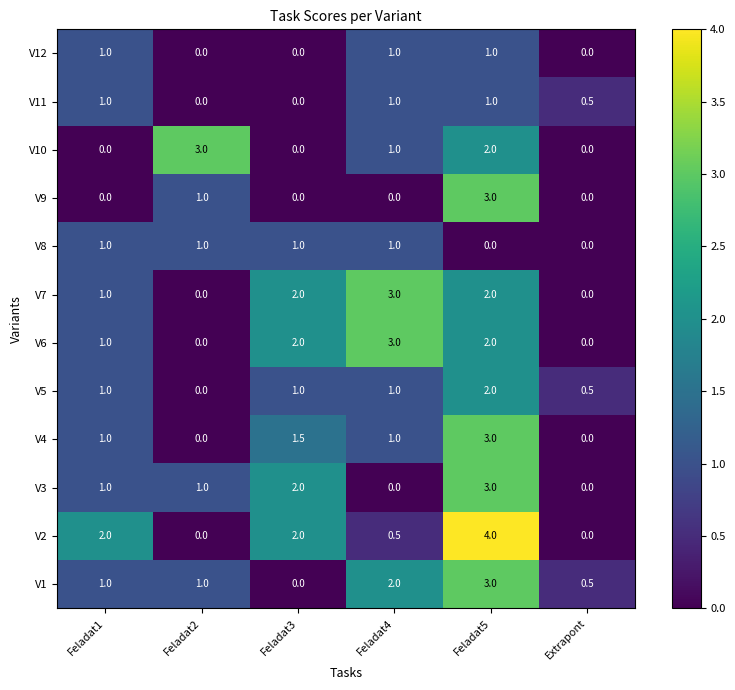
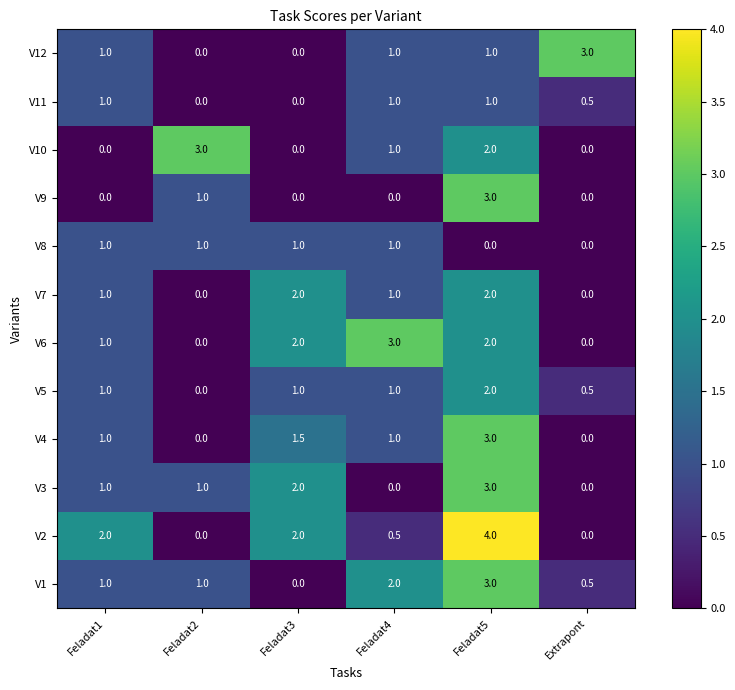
V12, Extrapont: 0.0 -> 3.0
V7, Feladat4: 3.0 -> 1.0
